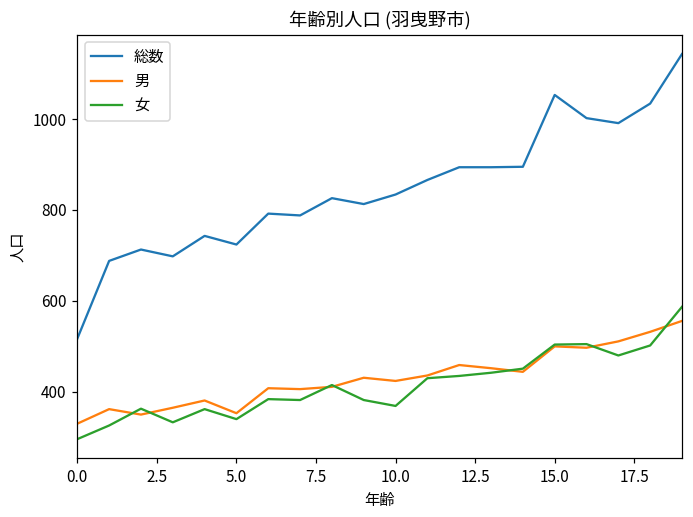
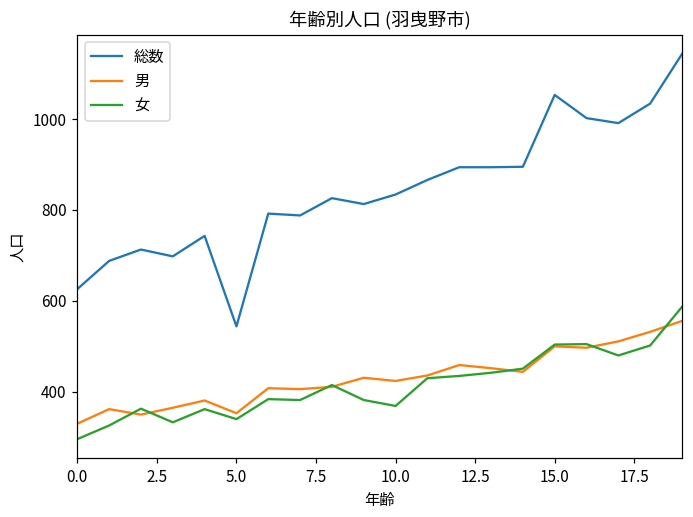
総数, 0.0: 520 -> 630
総数, 5.0: 720 -> 540
